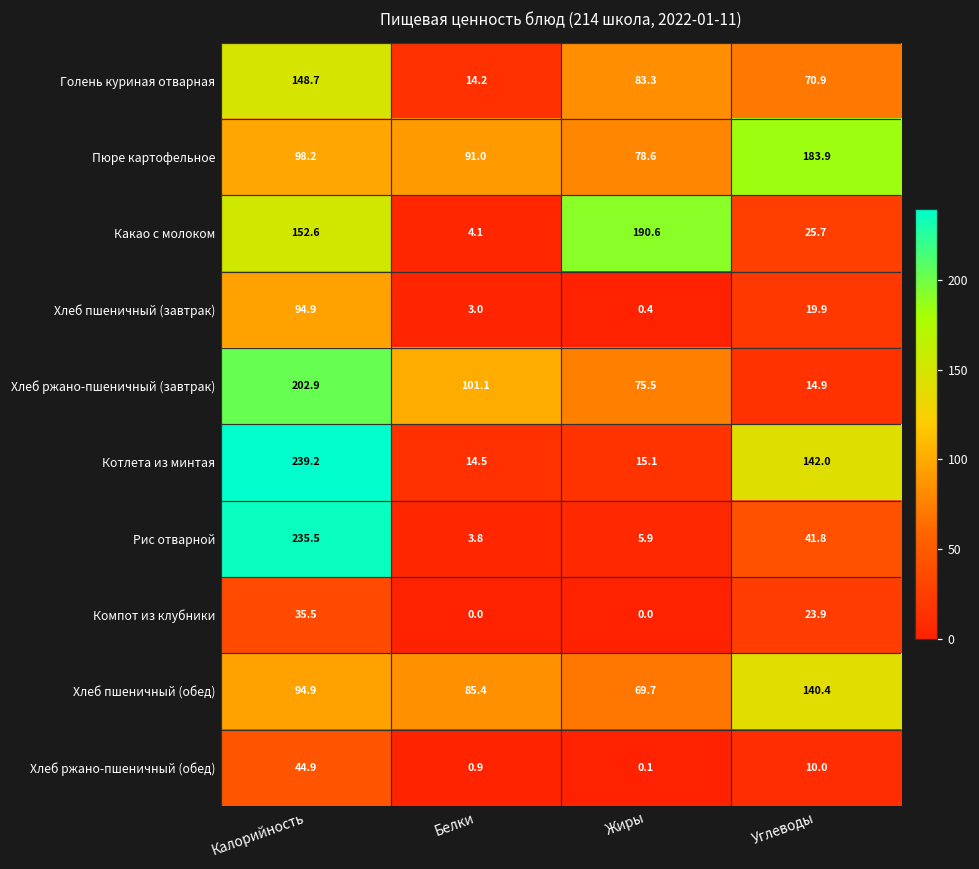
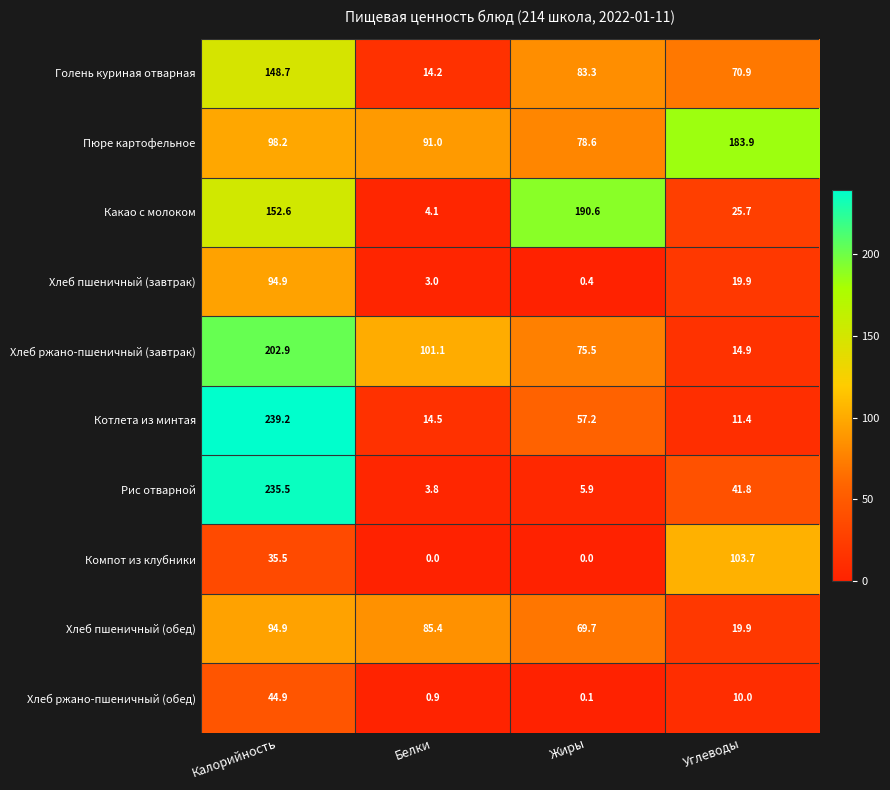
Котлета из минтая, Жиры: 15.1 -> 57.2
Котлета из минтая, Углеводы: 142.0 -> 11.4
Компот из клубники, Углеводы: 23.9 -> 103.7
Хлеб пшеничный (обед), Углеводы: 140.4 -> 19.9
